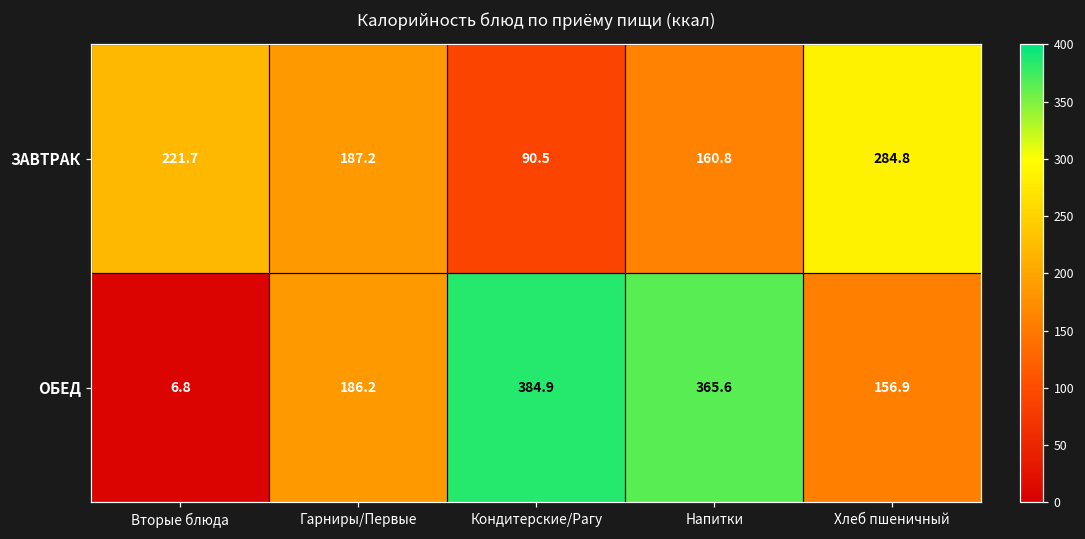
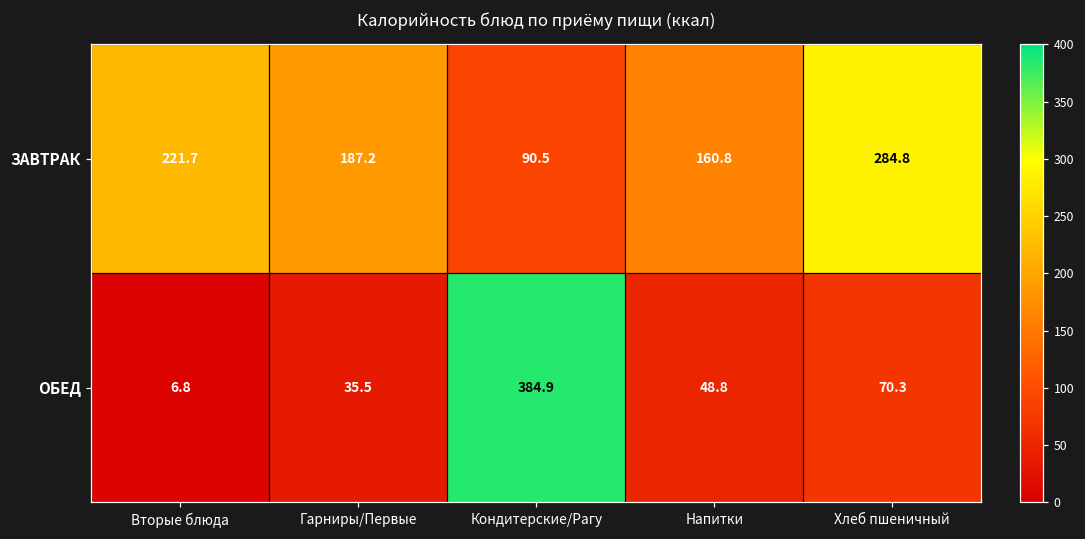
ОБЕД, Гарниры/Первые: 186.2 -> 35.5
ОБЕД, Напитки: 365.6 -> 48.8
ОБЕД, Хлеб пшеничный: 156.9 -> 70.3
